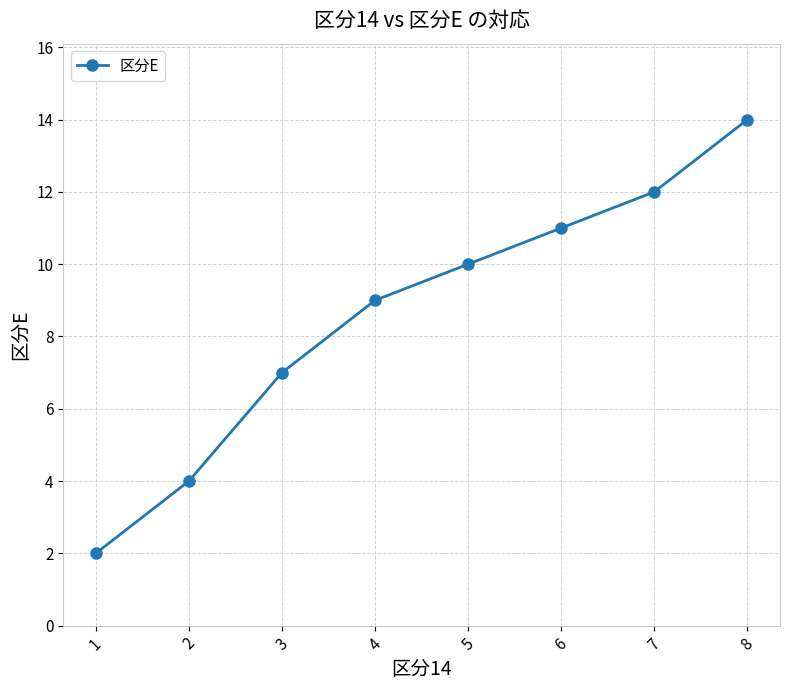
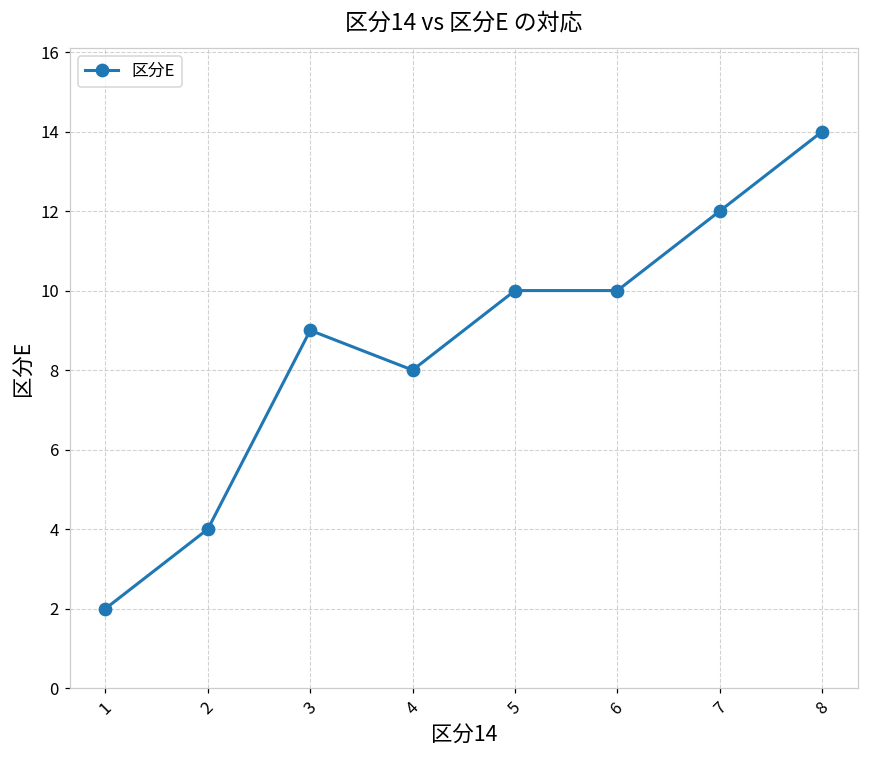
3: 7 -> 9
4: 9 -> 8
6: 11 -> 10
